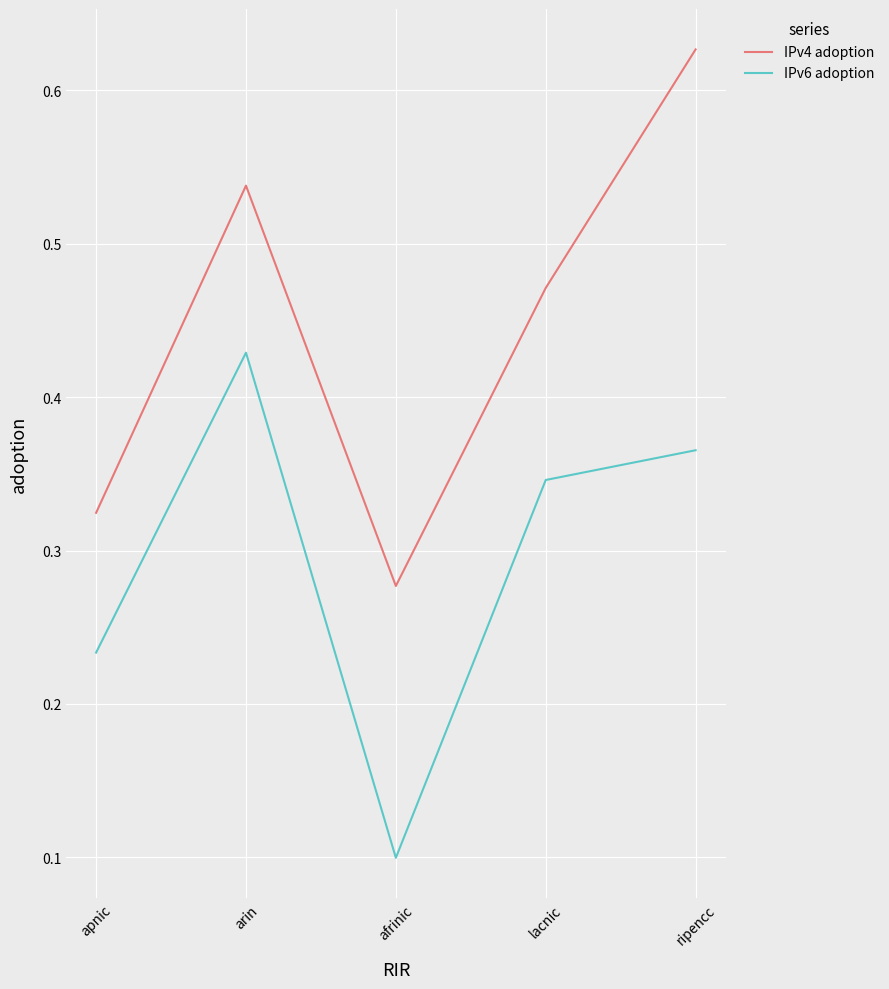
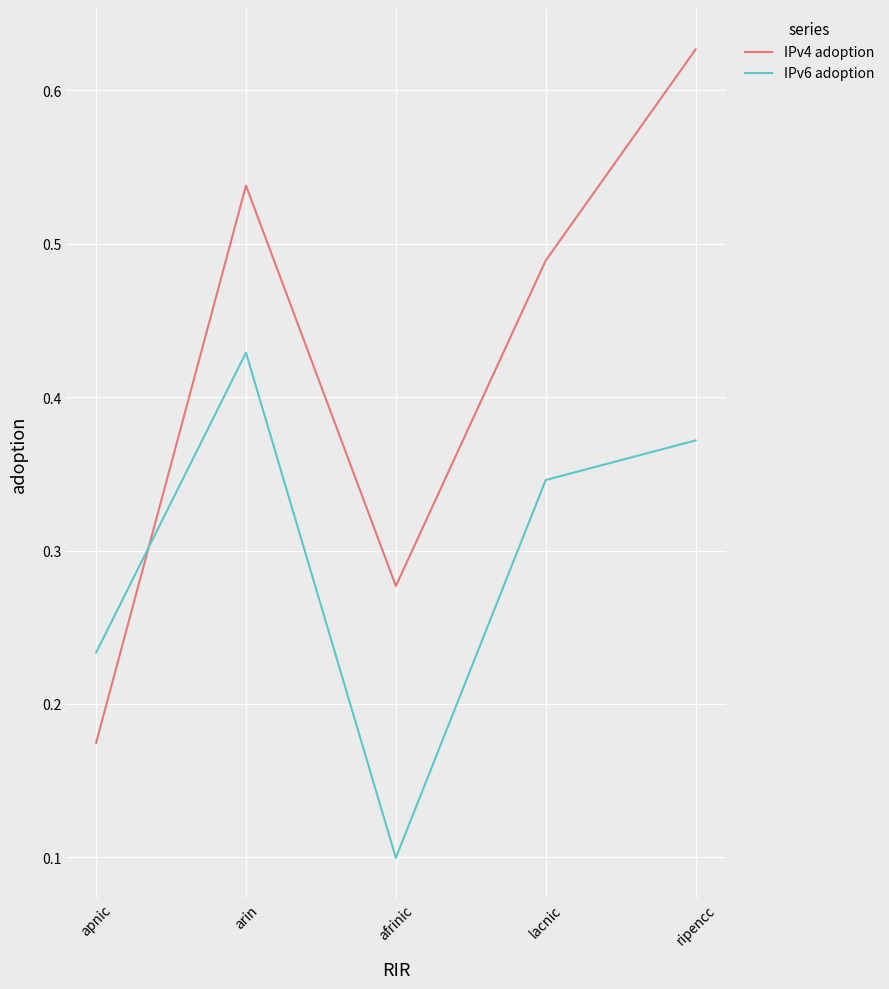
IPv4 adoption, apnic: 0.325 -> 0.175
IPv4 adoption, lacnic: 0.471 -> 0.489
IPv6 adoption, ripencc: 0.365 -> 0.372
